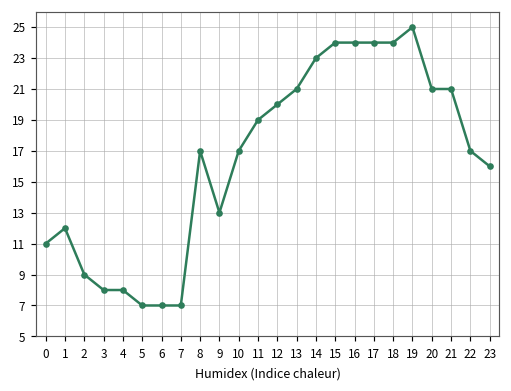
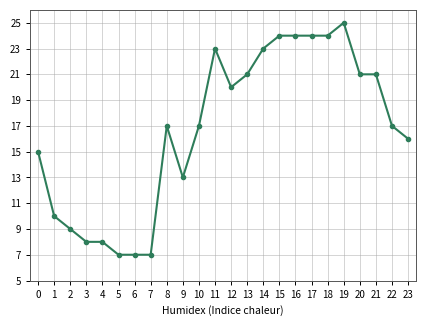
0: 11 -> 15
1: 12 -> 10
11: 19 -> 23
